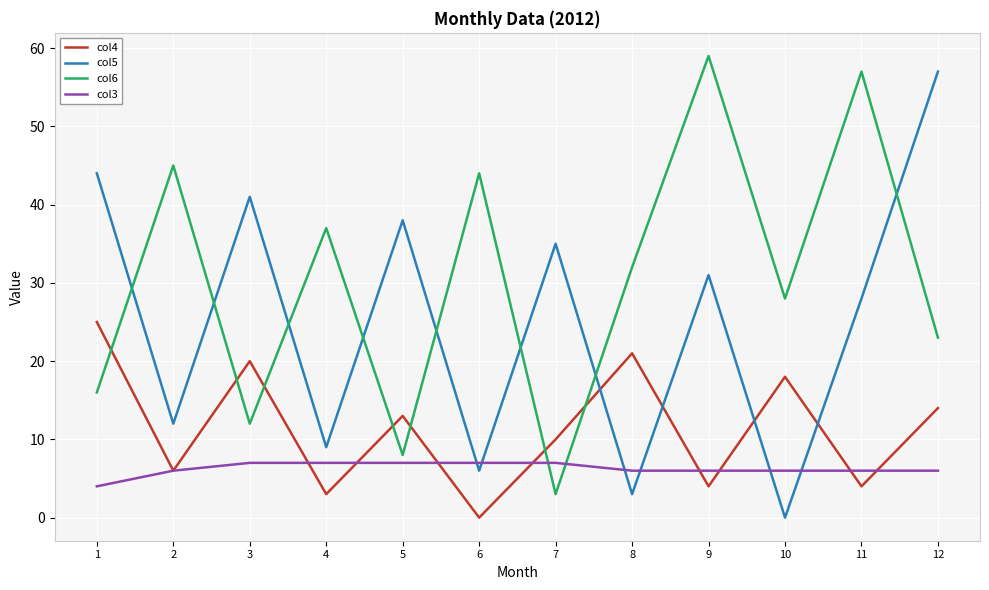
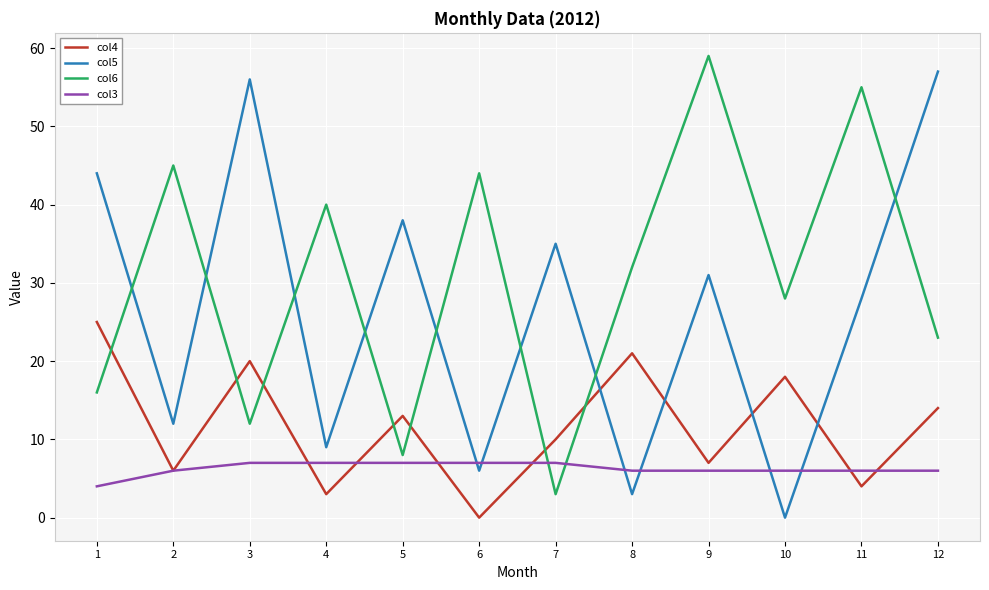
col5, 3: 41 -> 56
col6, 4: 37 -> 40
col4, 9: 4 -> 7
col6, 11: 57 -> 55
